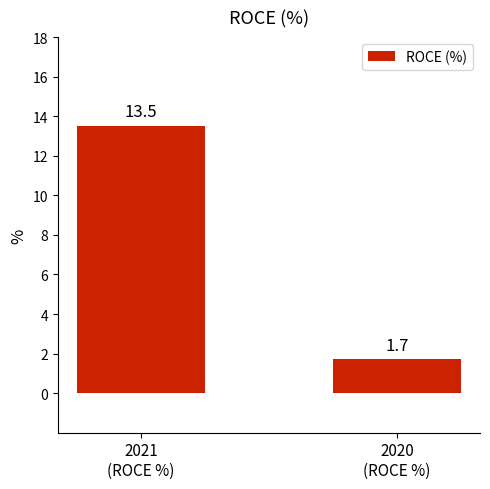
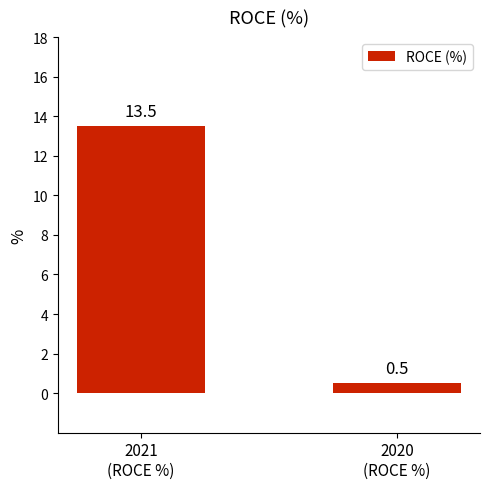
2020 (ROCE %): 1.7 -> 0.5
